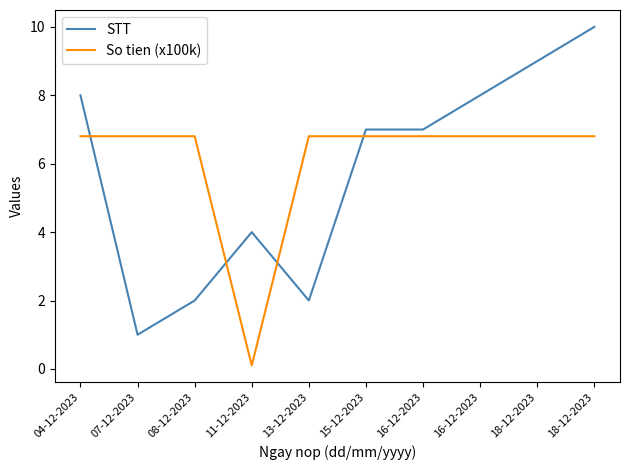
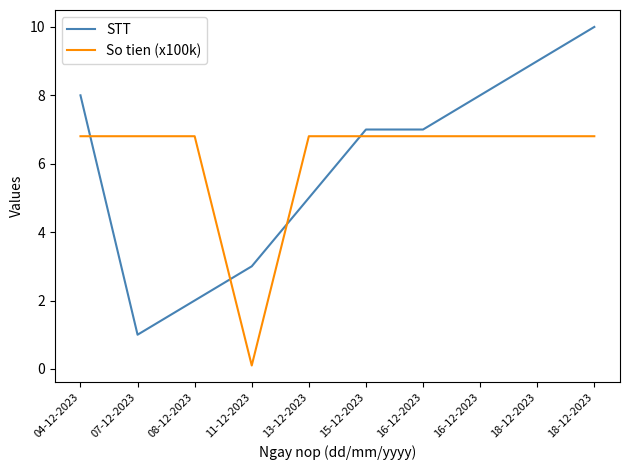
STT, 11-12-2023: 4 -> 3
STT, 13-12-2023: 2 -> 5
